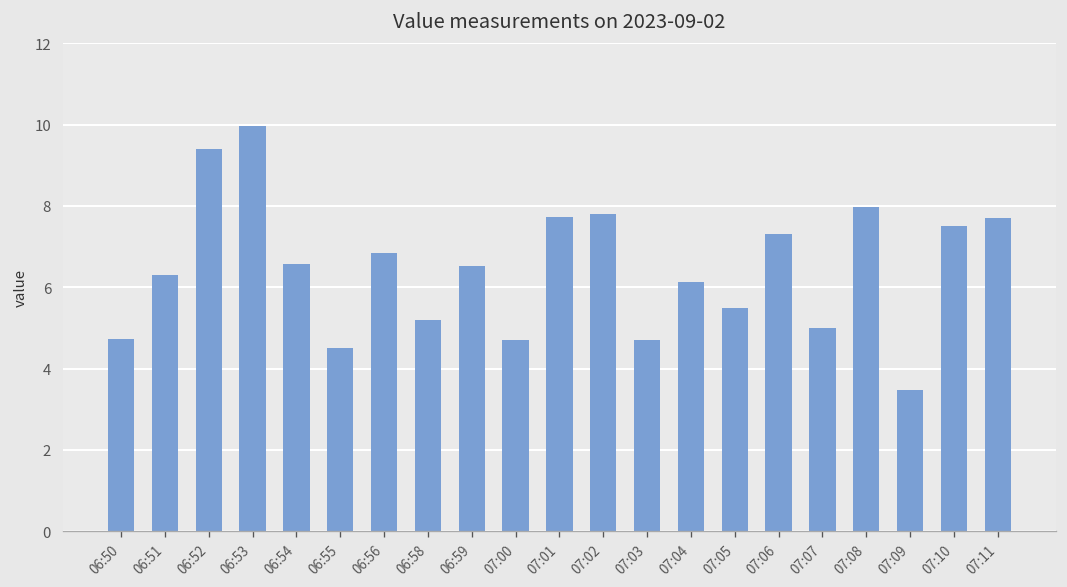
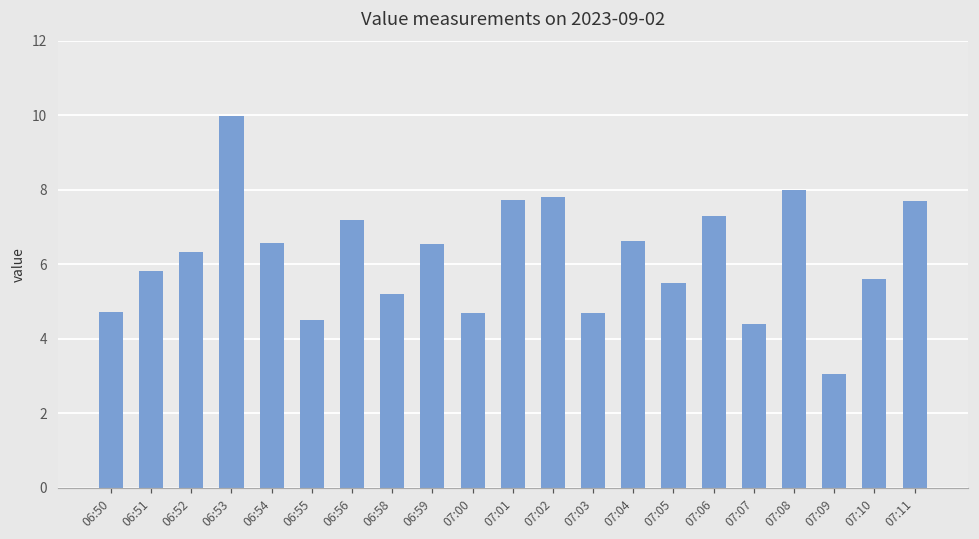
06:51: 6.3 -> 5.8
06:52: 9.4 -> 6.3
06:56: 6.8 -> 7.2
07:04: 6.1 -> 6.6
07:07: 5.0 -> 4.4
07:09: 3.5 -> 3.1
07:10: 7.5 -> 5.6
